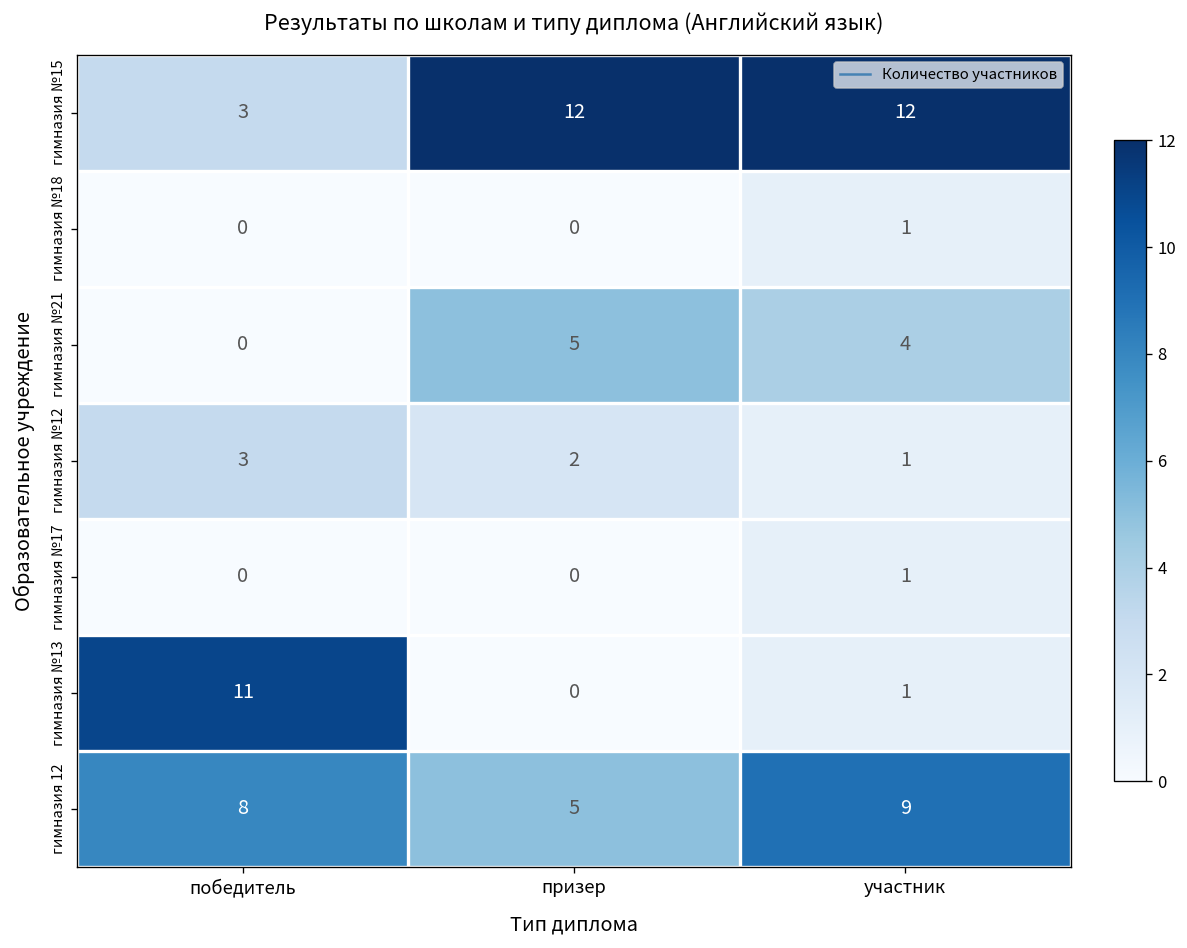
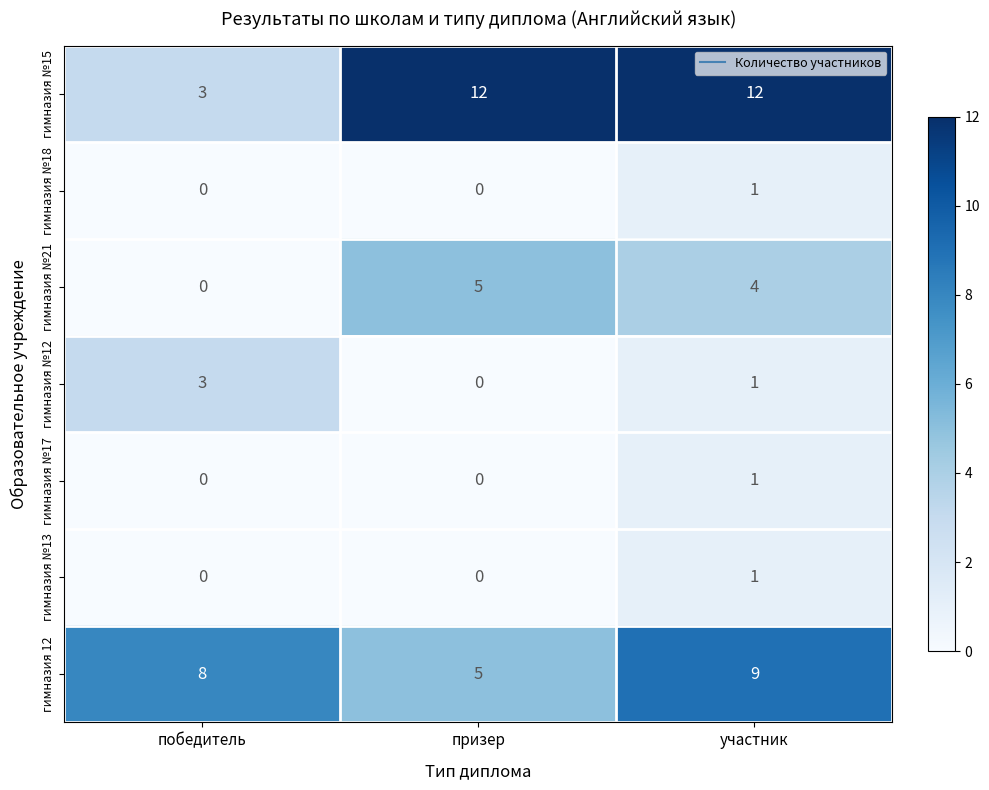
гимназия №12, призер: 2 -> 0
гимназия №13, победитель: 11 -> 0
